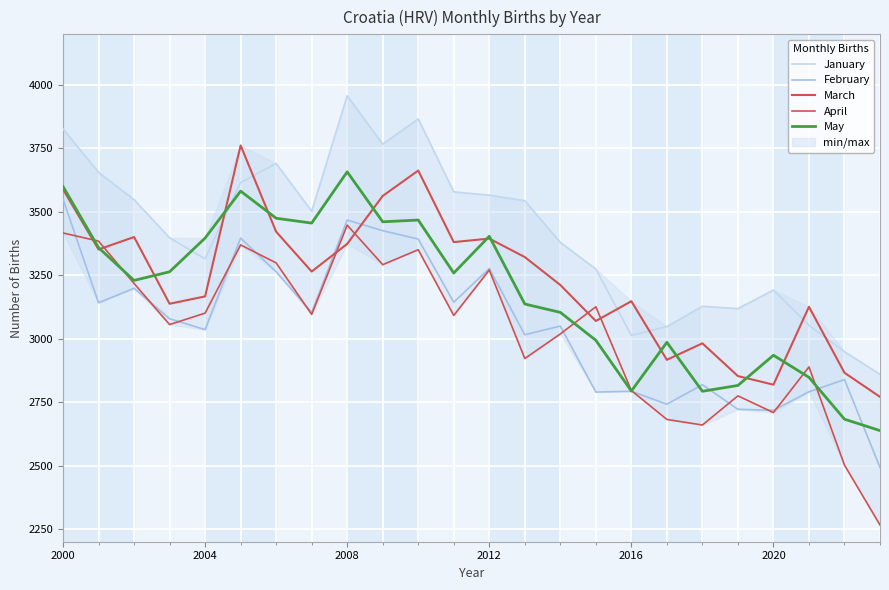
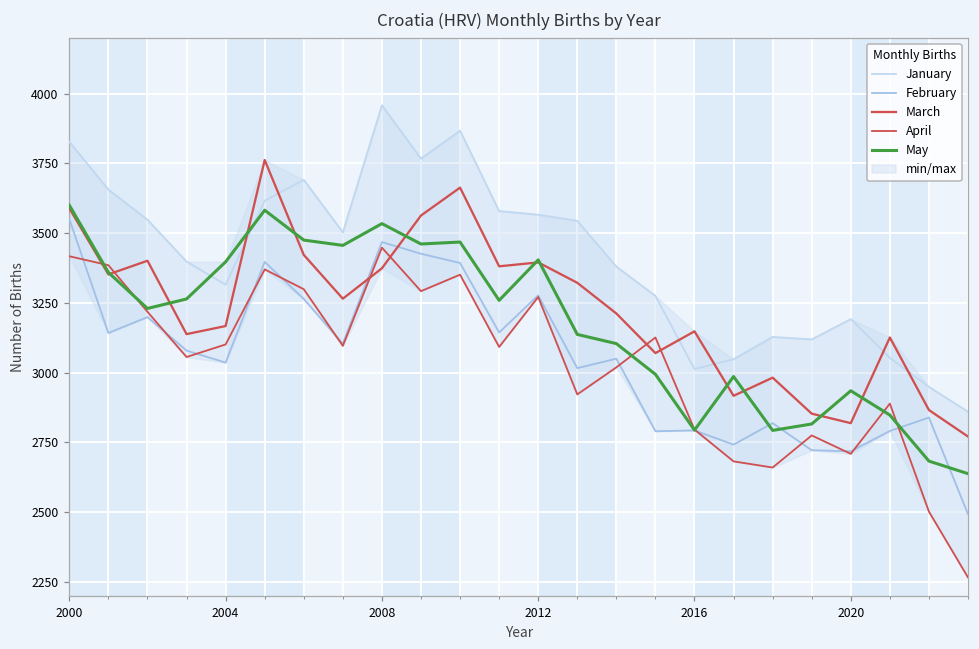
May, 2008: 3660 -> 3530
